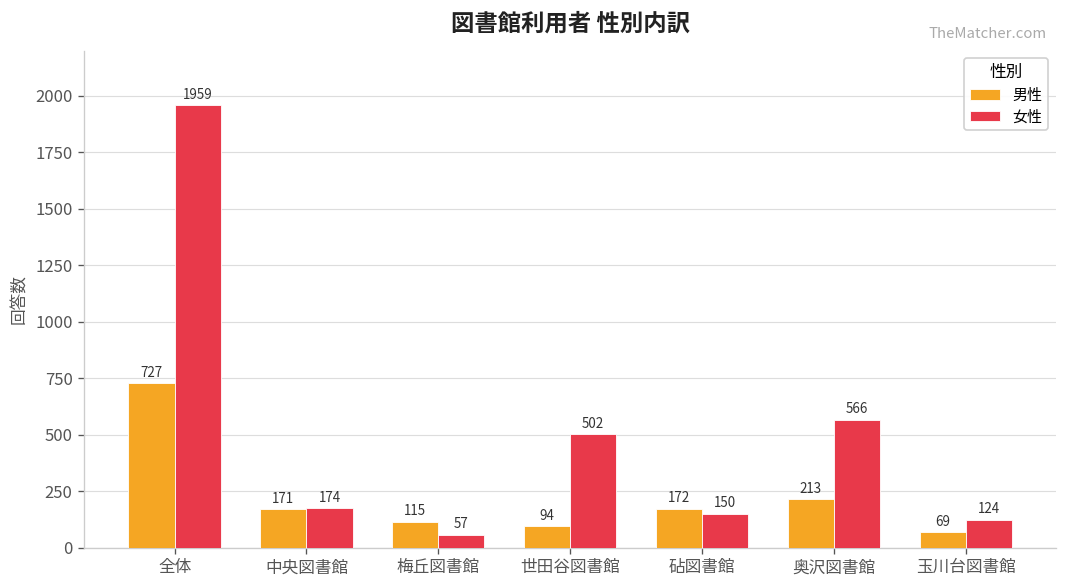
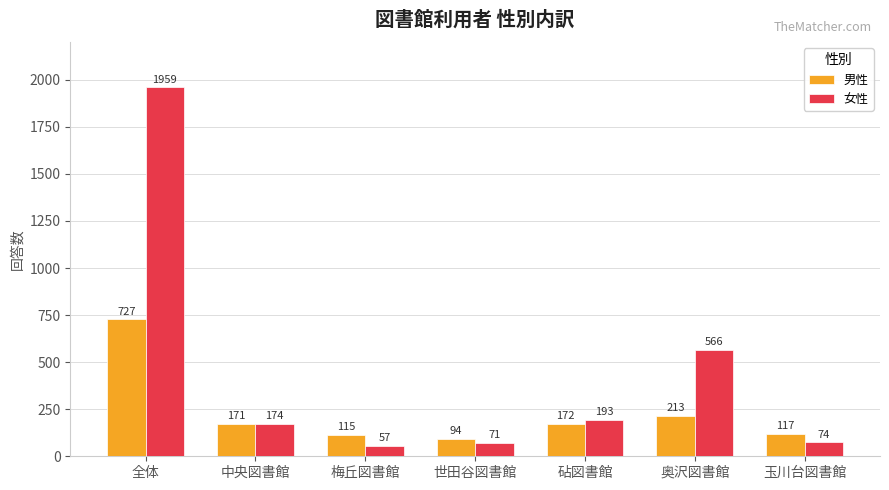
女性, 世田谷図書館: 502 -> 71
女性, 砧図書館: 150 -> 193
男性, 玉川台図書館: 69 -> 117
女性, 玉川台図書館: 124 -> 74
